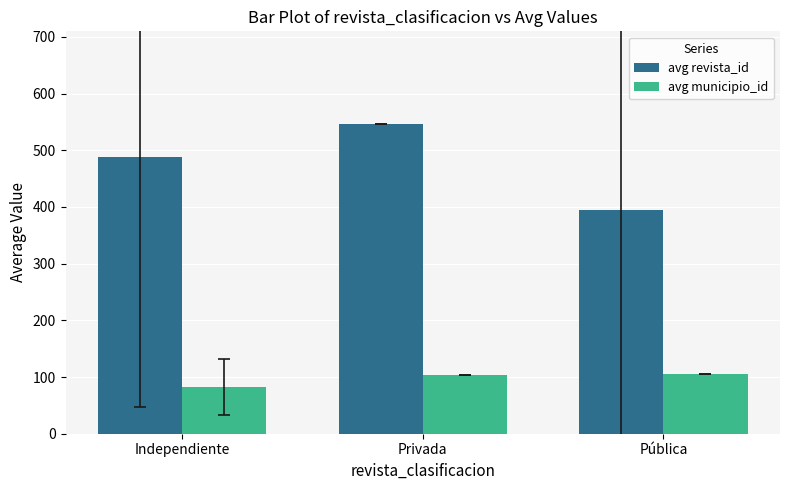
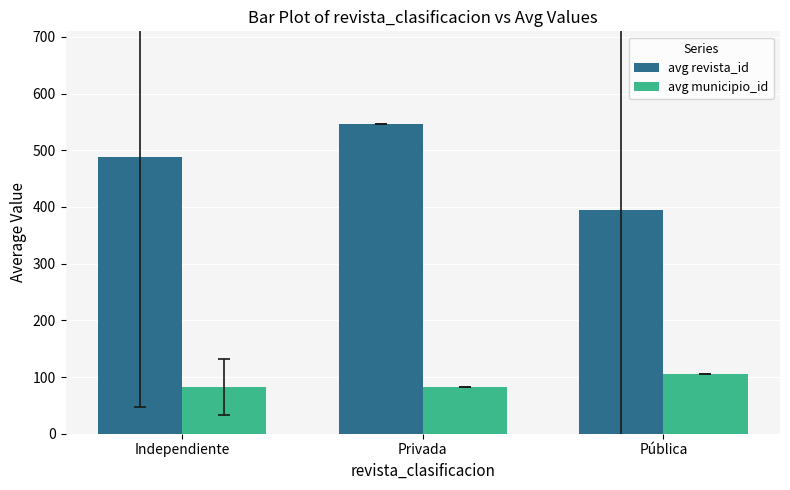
avg municipio_id, Privada: 100 -> 80
